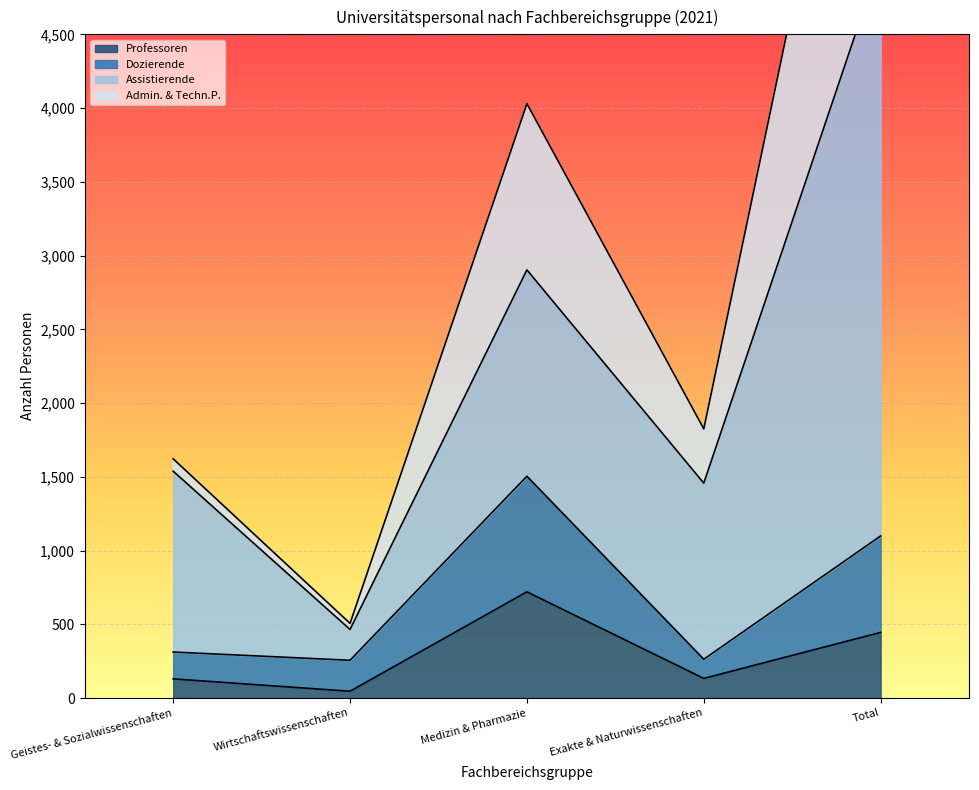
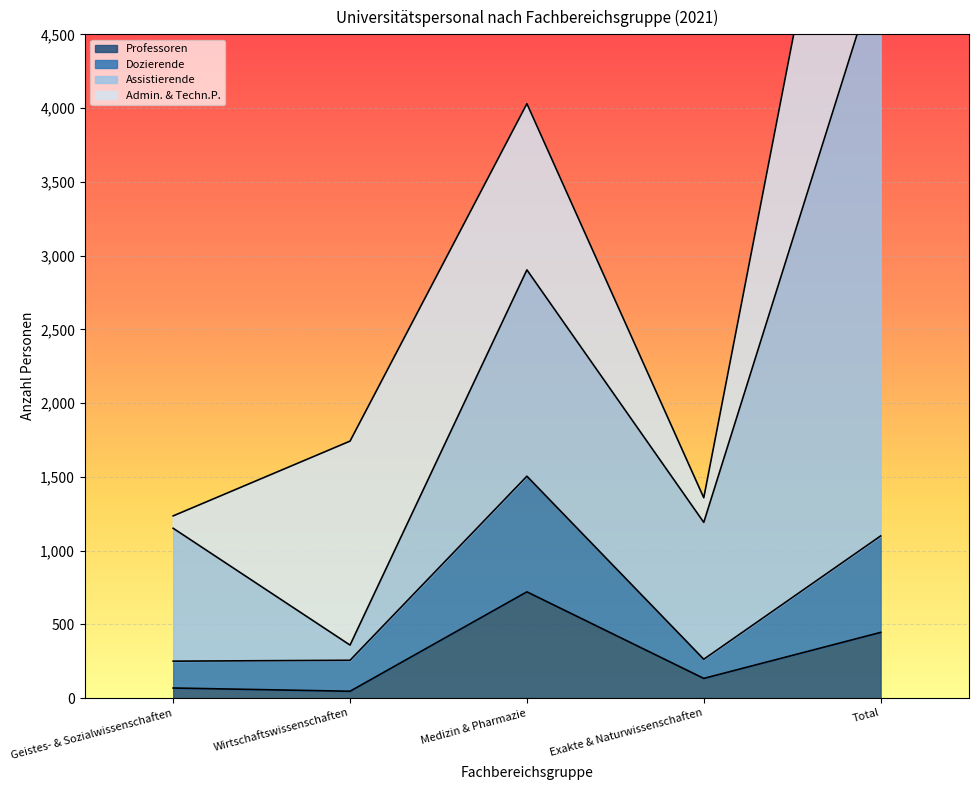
Professoren, Geistes- & Sozialwissenschaften: 130 -> 70
Assistierende, Geistes- & Sozialwissenschaften: 1,230 -> 900
Assistierende, Wirtschaftswissenschaften: 210 -> 100
Admin. & Techn.P., Wirtschaftswissenschaften: 40 -> 1,380
Assistierende, Exakte & Naturwissenschaften: 1,190 -> 930
Admin. & Techn.P., Exakte & Naturwissenschaften: 370 -> 170
